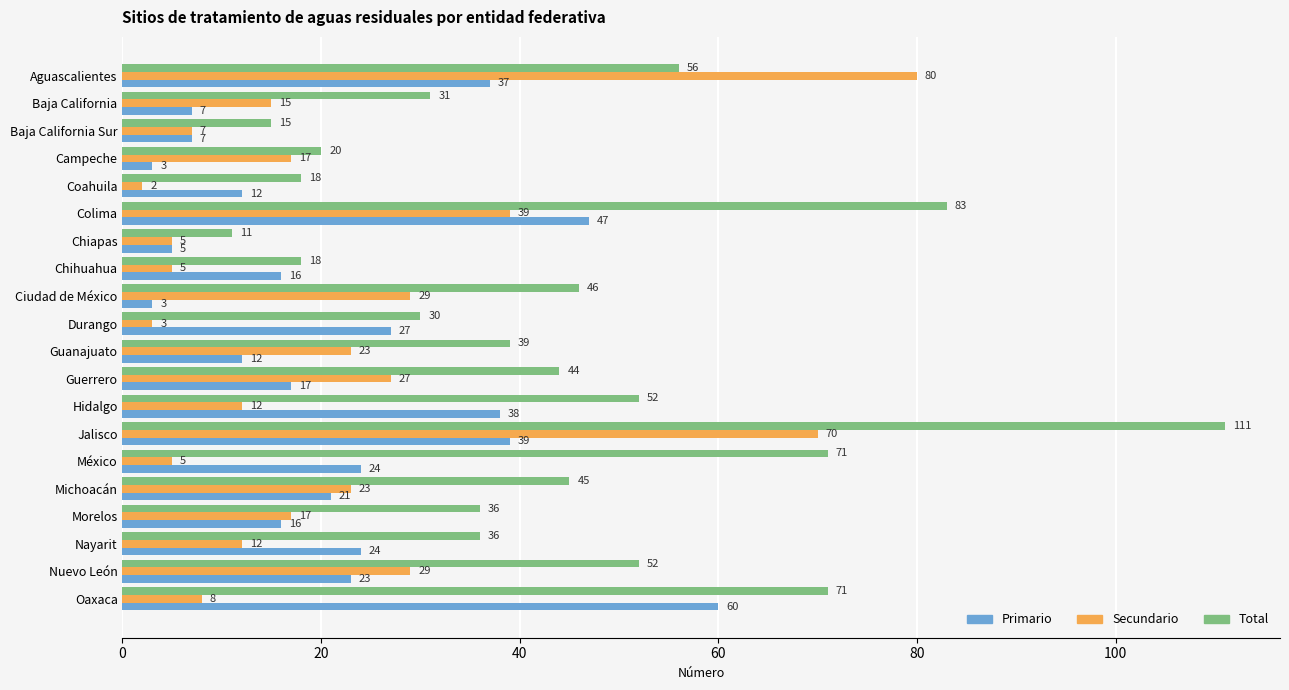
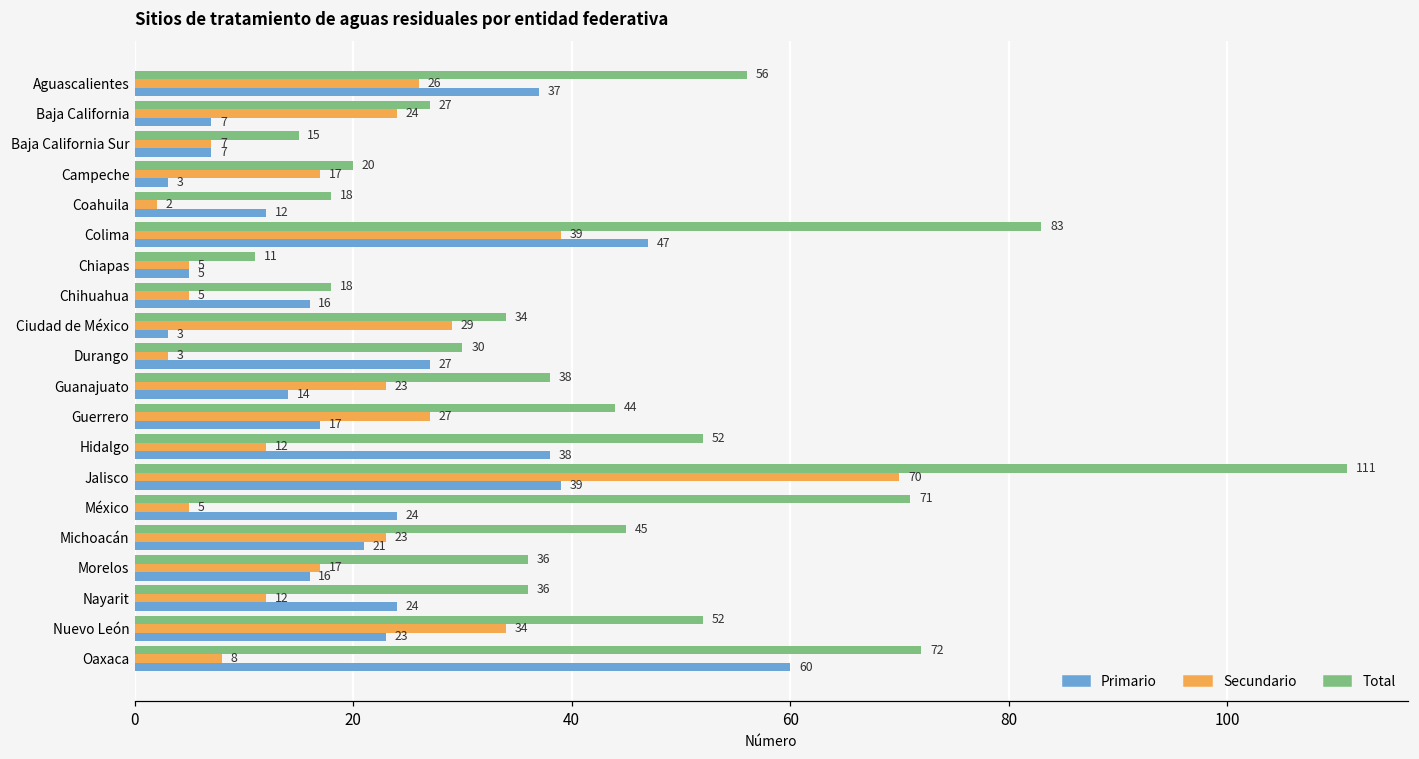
Secundario, Aguascalientes: 80 -> 26
Total, Baja California: 31 -> 27
Secundario, Baja California: 15 -> 24
Total, Ciudad de México: 46 -> 34
Total, Guanajuato: 39 -> 38
Primario, Guanajuato: 12 -> 14
Secundario, Nuevo León: 29 -> 34
Total, Oaxaca: 71 -> 72
